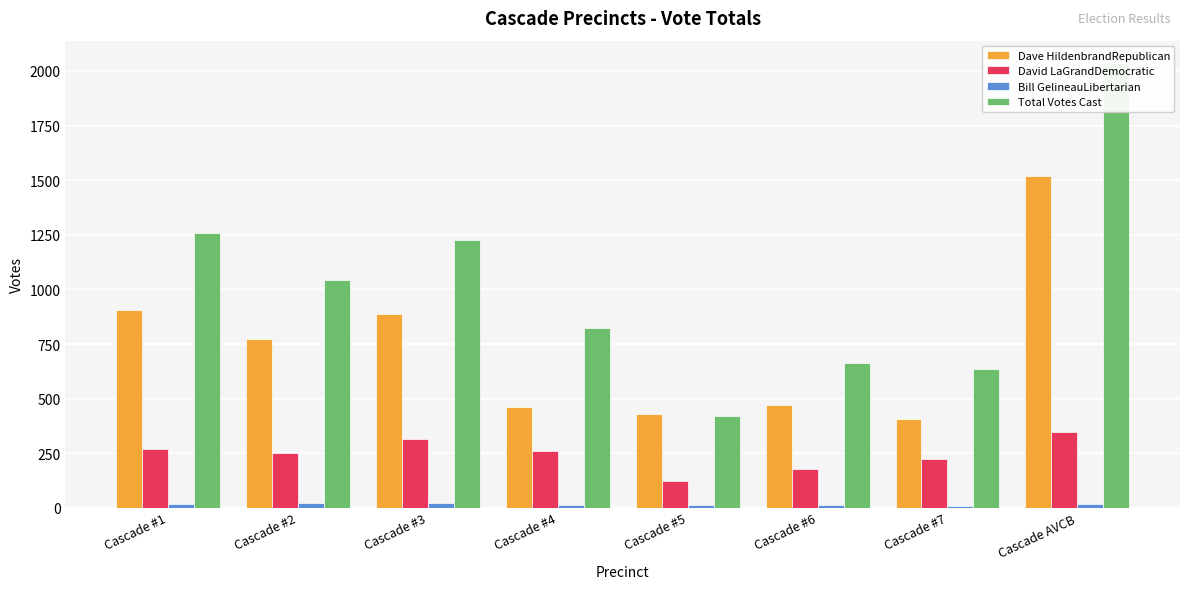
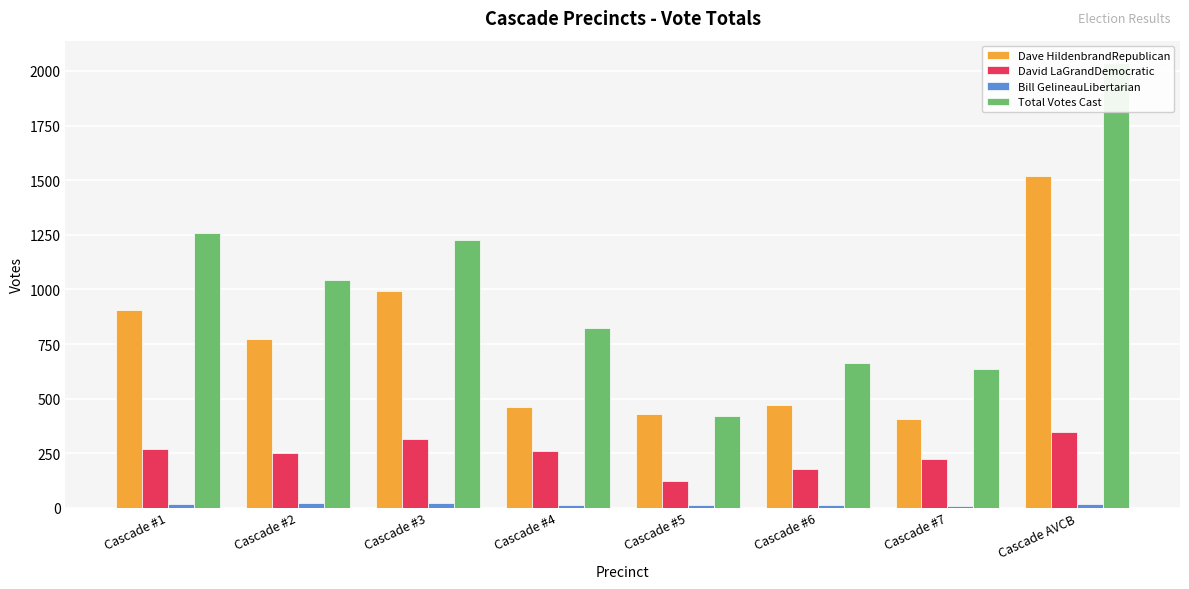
Dave HildenbrandRepublican, Cascade #3: 890 -> 990
